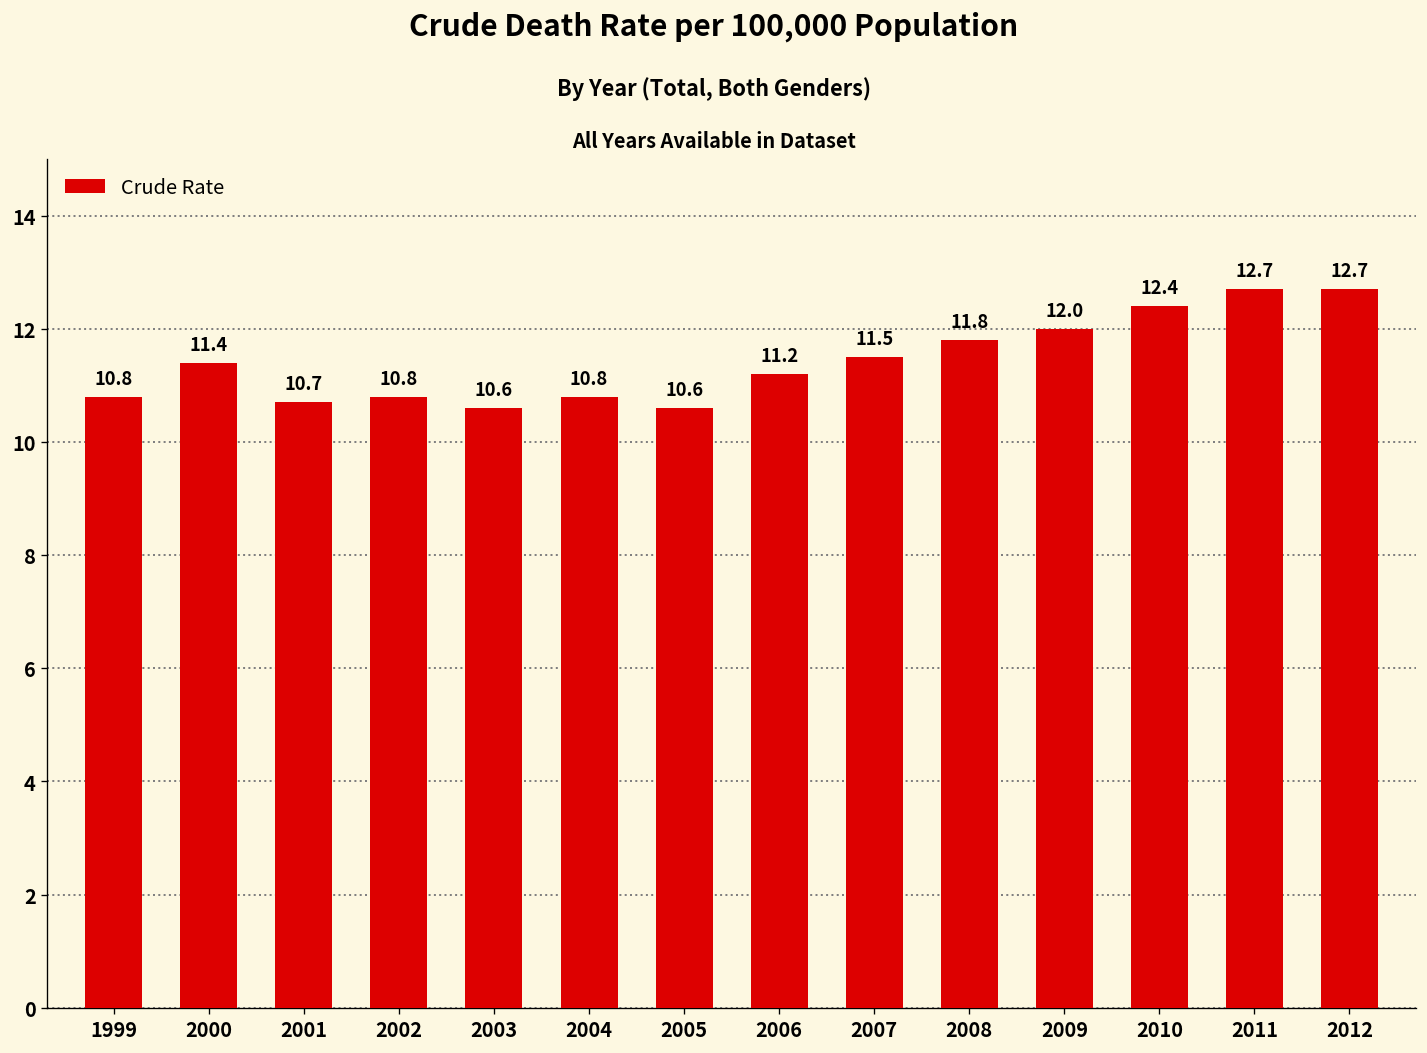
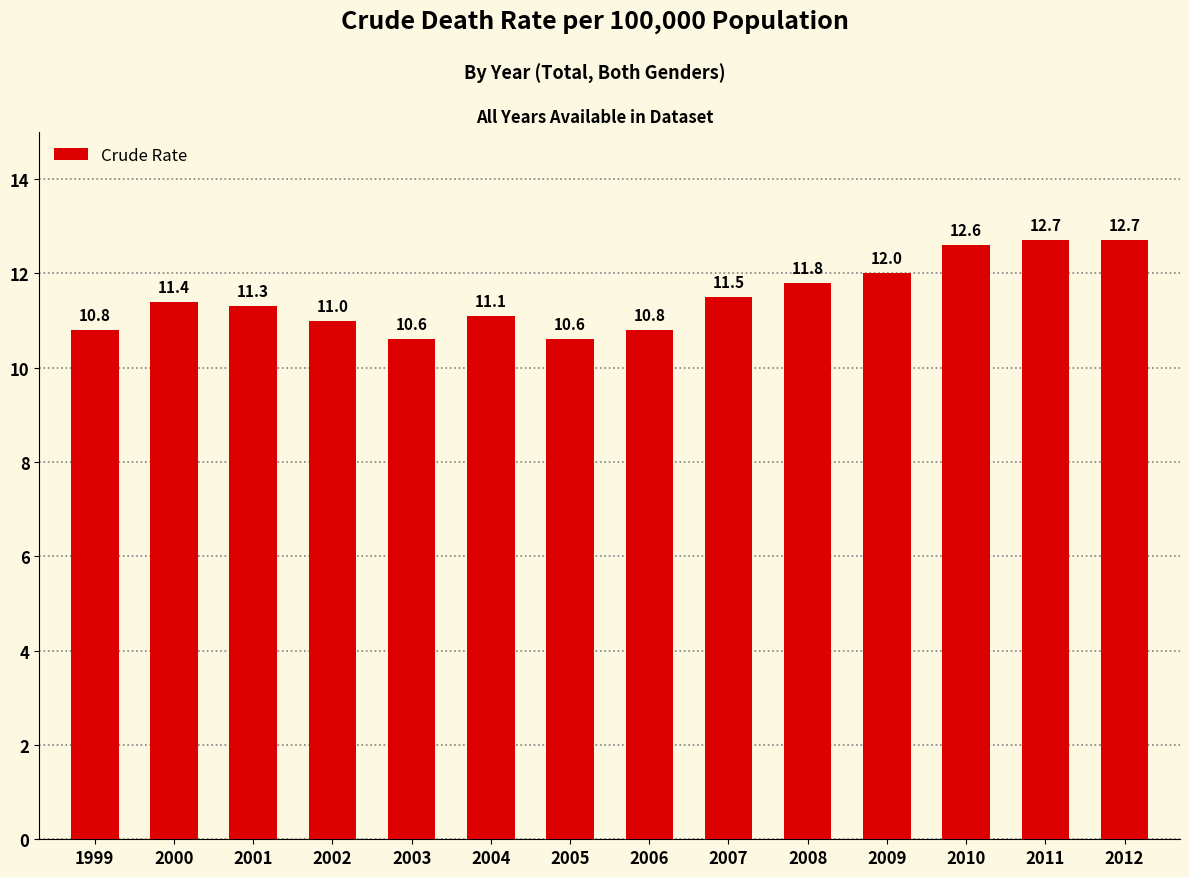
2001: 10.7 -> 11.3
2002: 10.8 -> 11.0
2004: 10.8 -> 11.1
2006: 11.2 -> 10.8
2010: 12.4 -> 12.6
